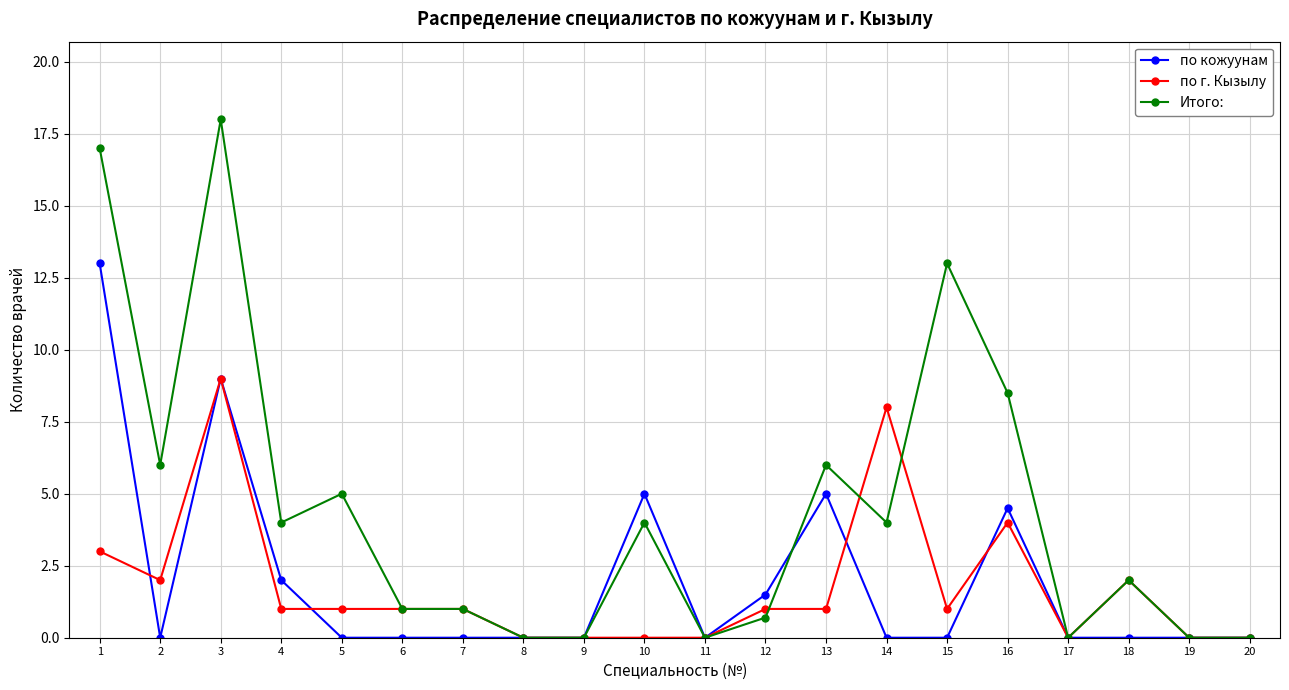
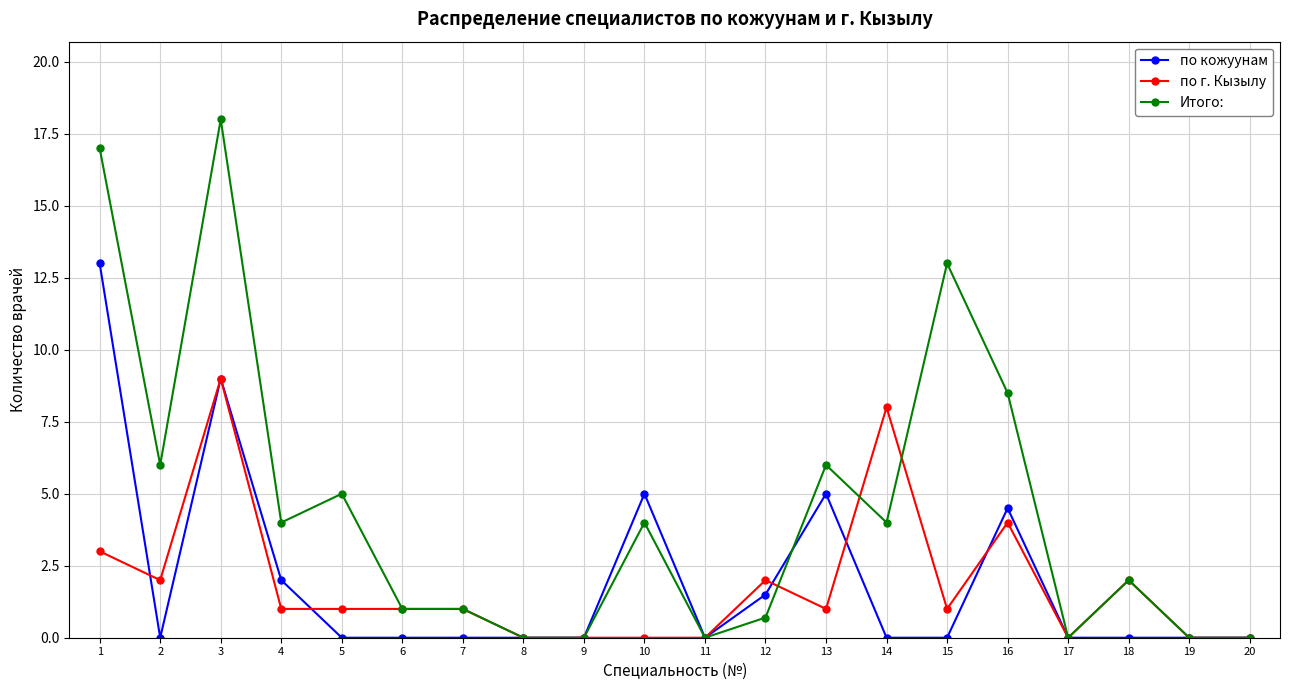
по г. Кызылу, 12: 1 -> 2
